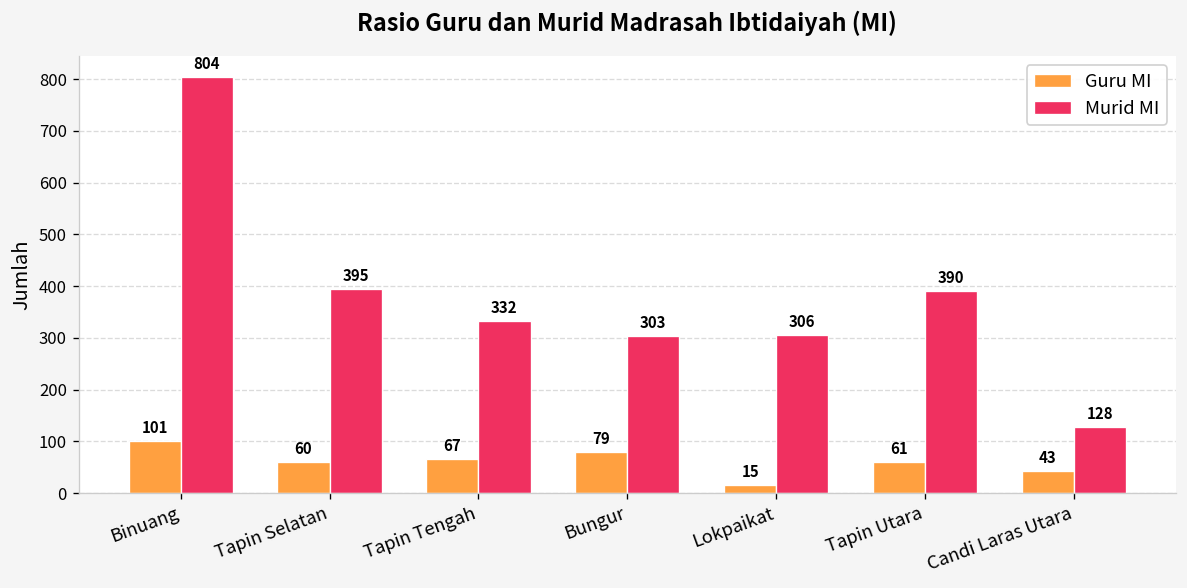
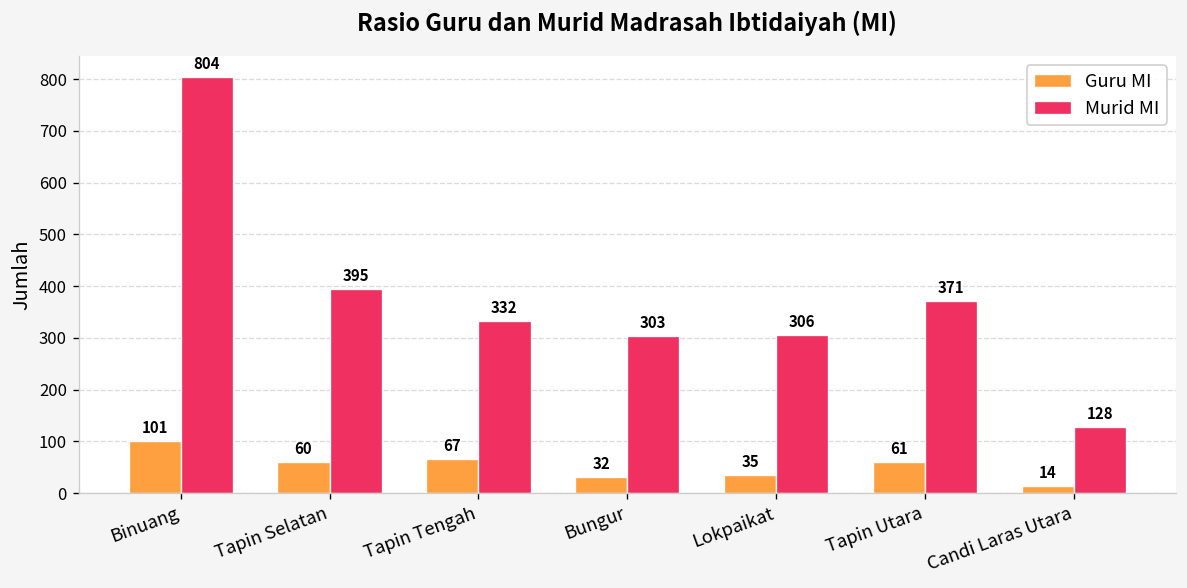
Guru MI, Bungur: 79 -> 32
Guru MI, Lokpaikat: 15 -> 35
Murid MI, Tapin Utara: 390 -> 371
Guru MI, Candi Laras Utara: 43 -> 14
